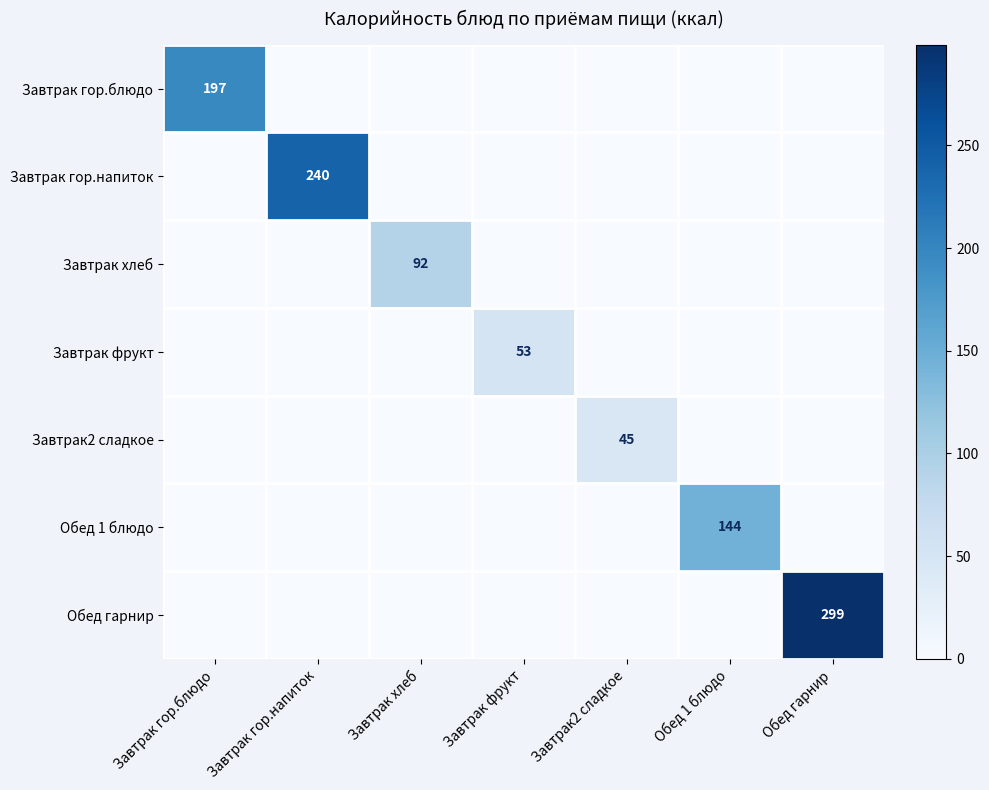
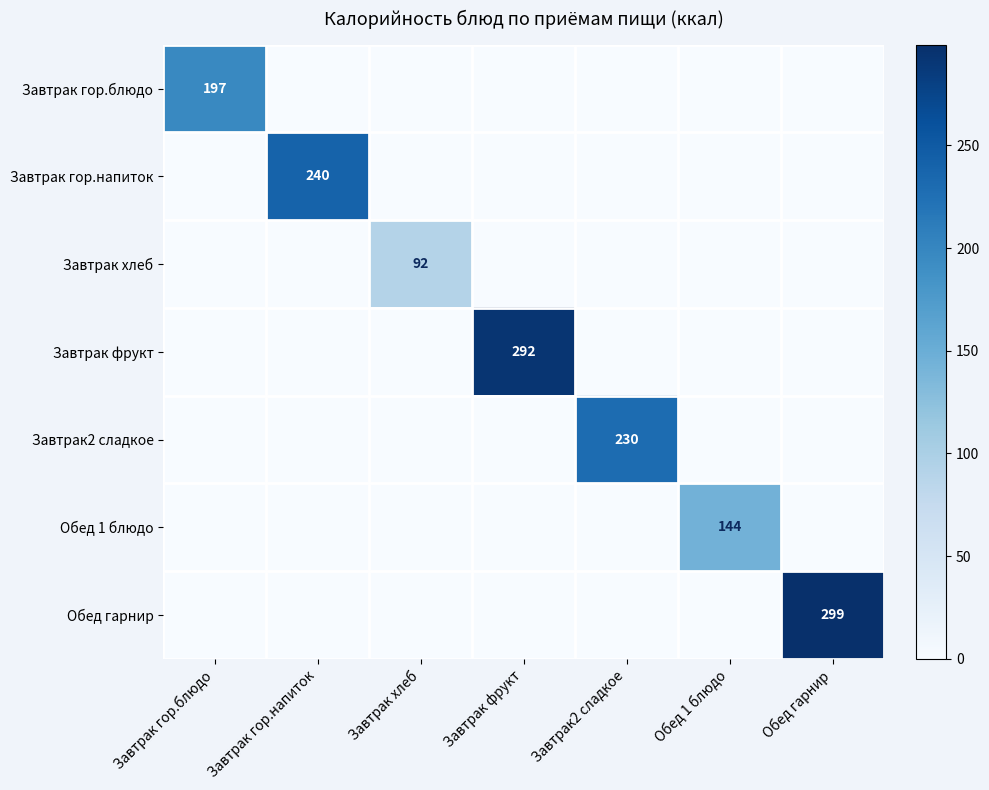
Завтрак фрукт, Завтрак фрукт: 53 -> 292
Завтрак2 сладкое, Завтрак2 сладкое: 45 -> 230
